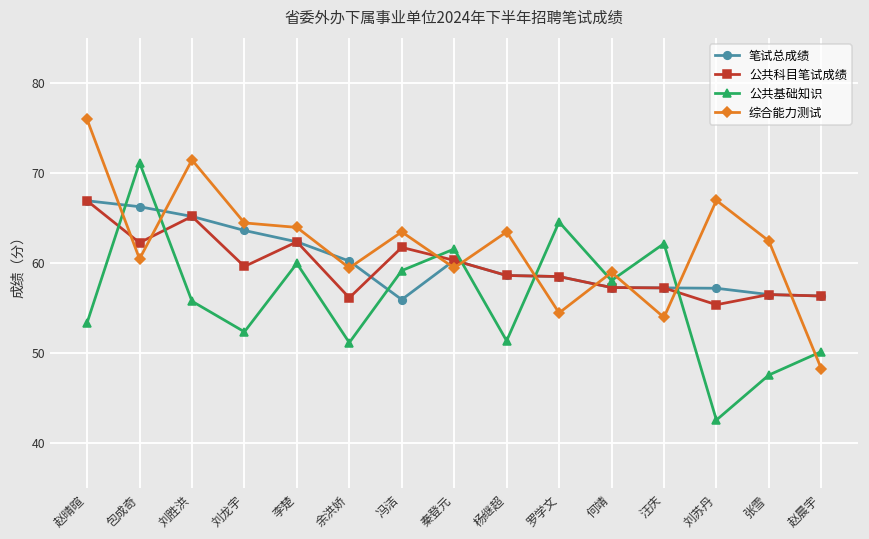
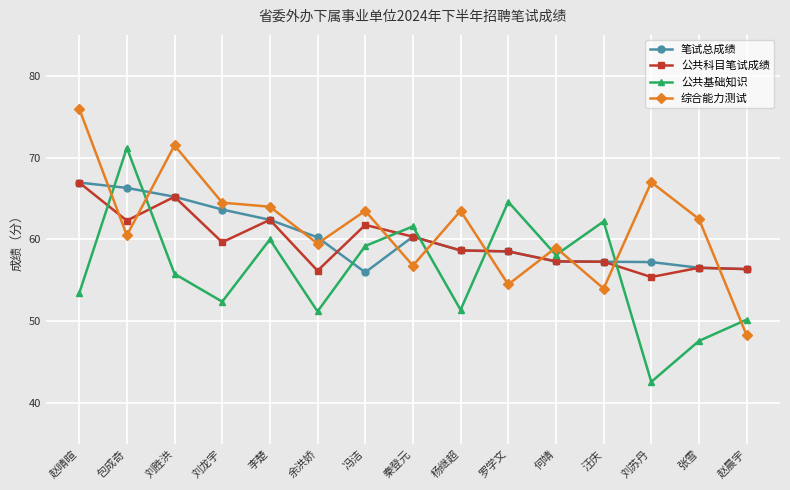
综合能力测试, 秦登元: 60 -> 57
